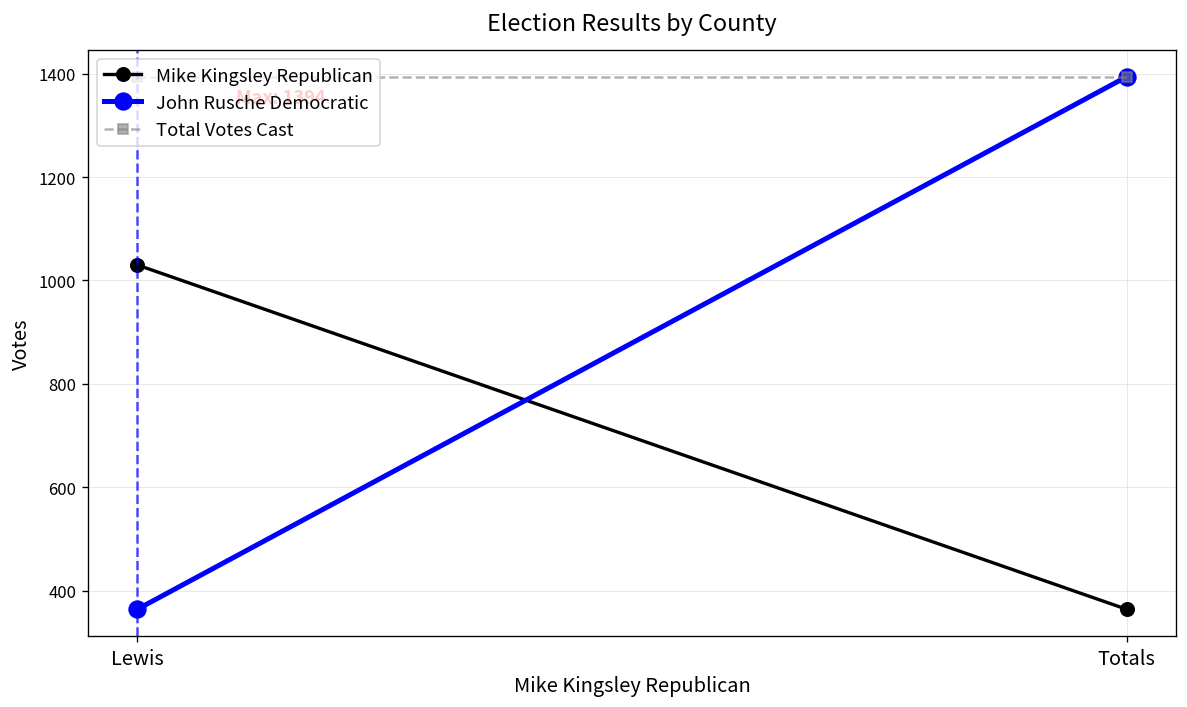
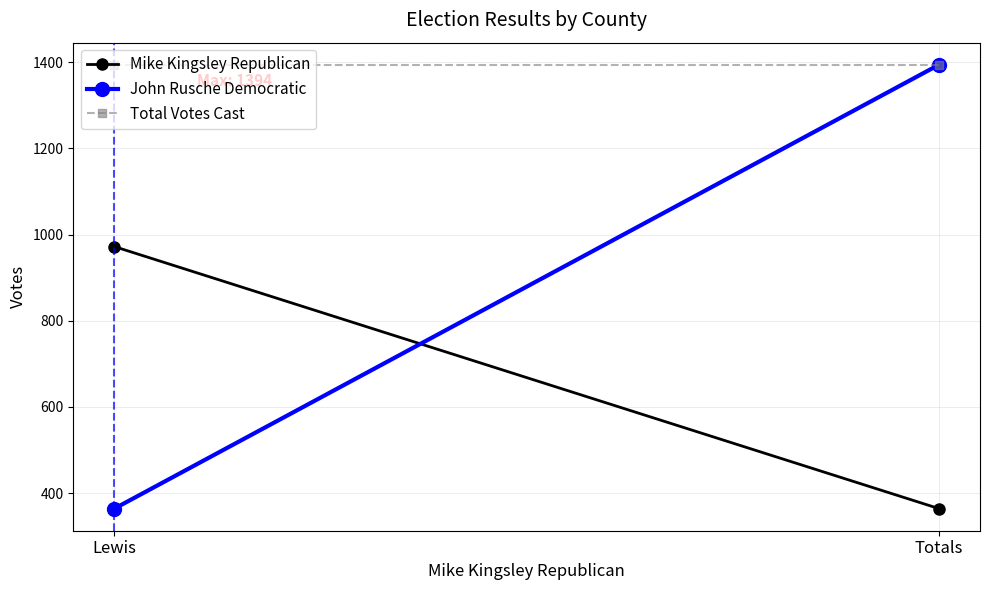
Mike Kingsley Republican, Lewis: 1030 -> 970
